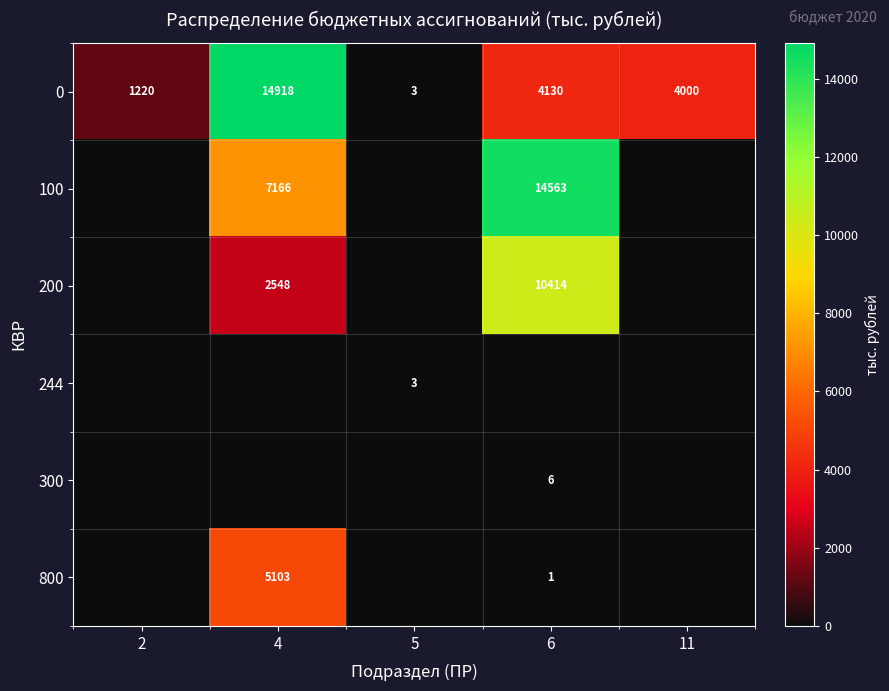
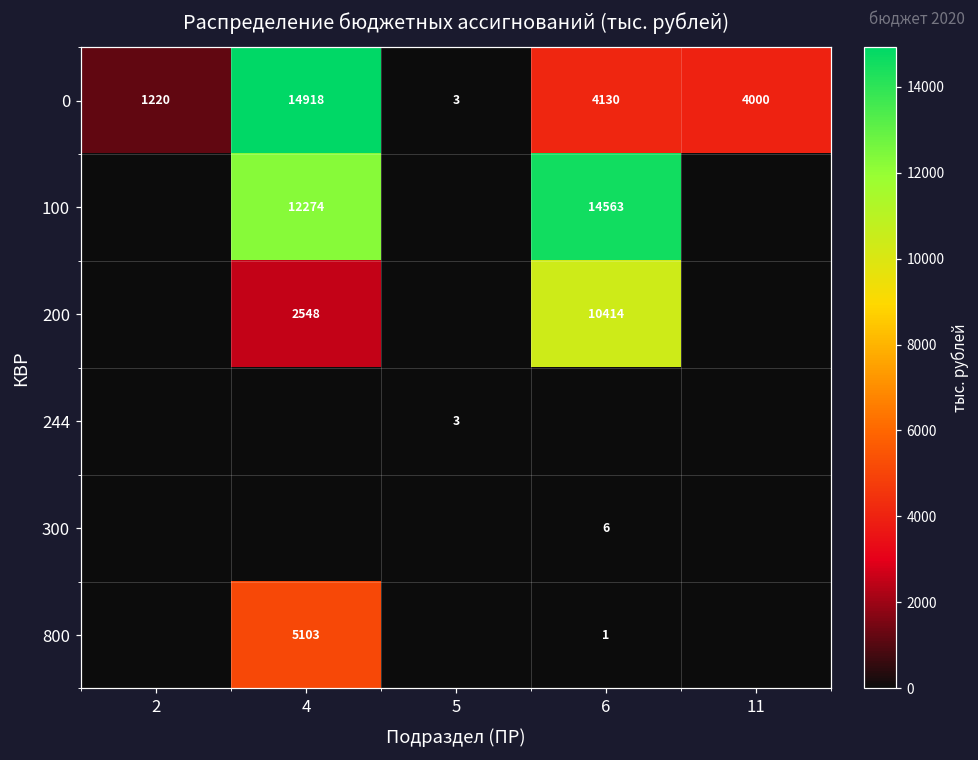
100, 4: 7166 -> 12274
